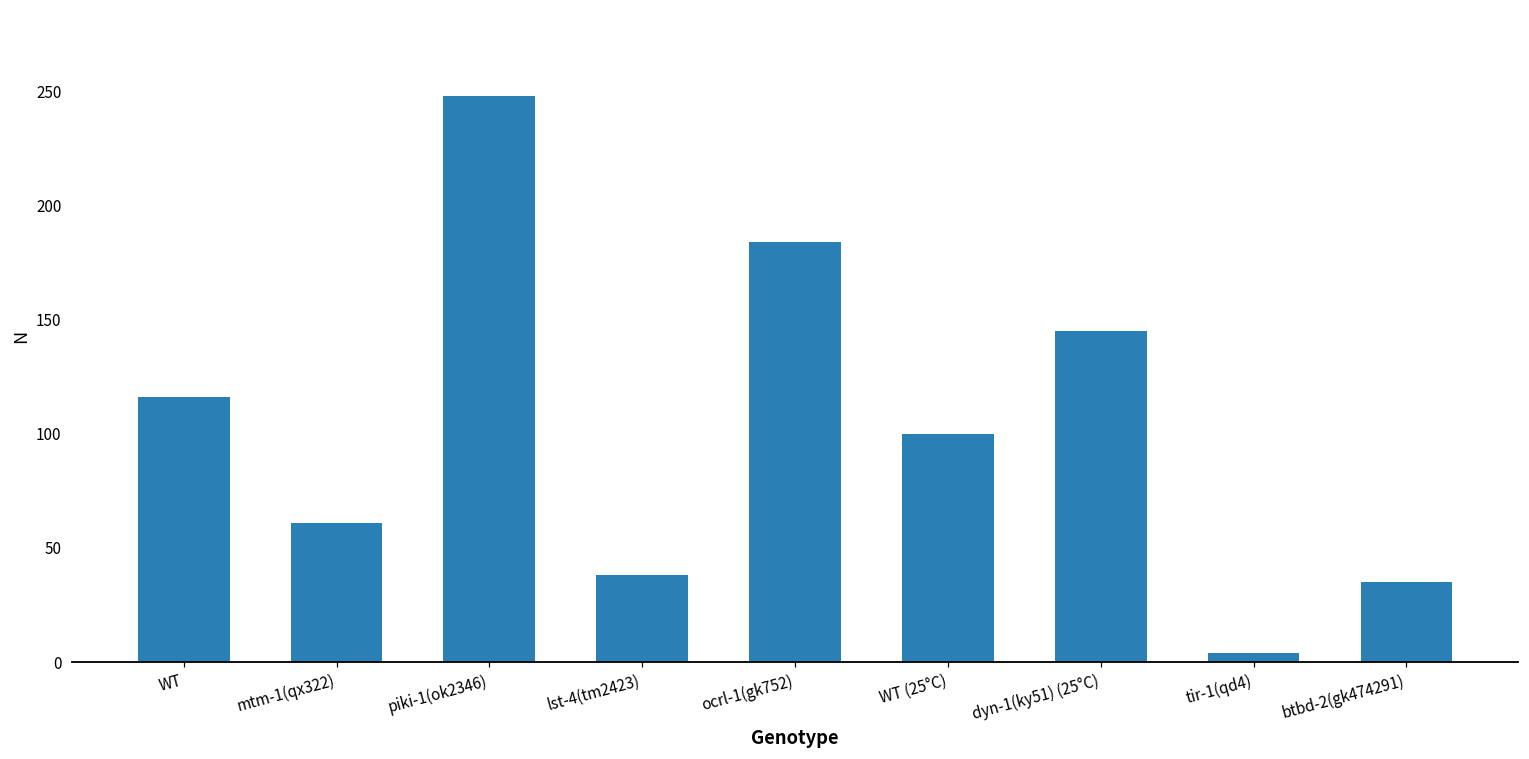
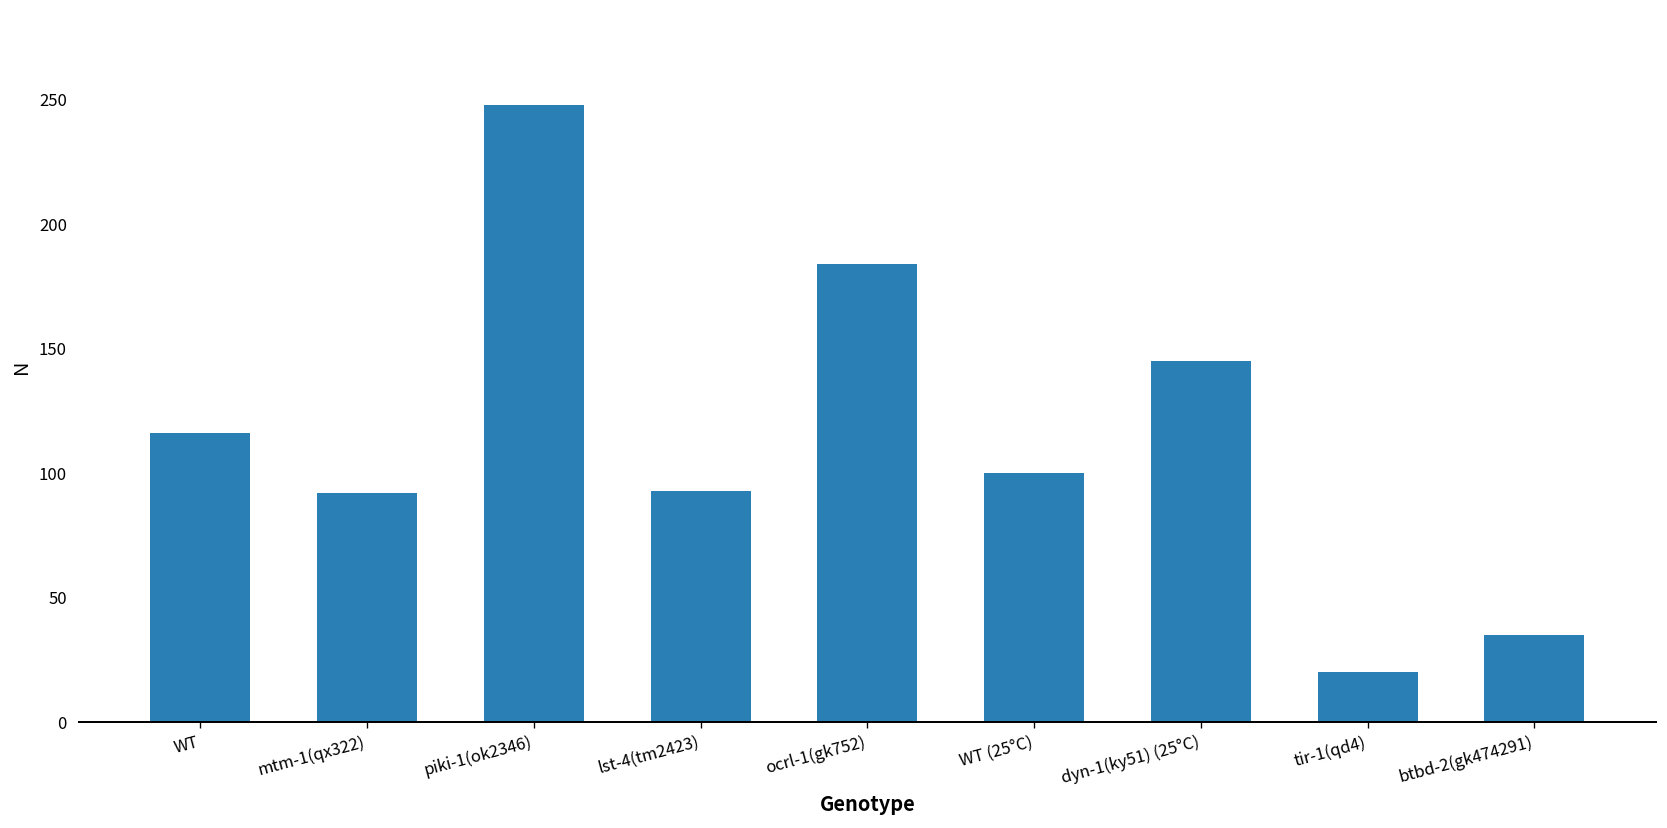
mtm-1(qx322): 61 -> 92
lst-4(tm2423): 38 -> 93
tir-1(qd4): 4 -> 20
